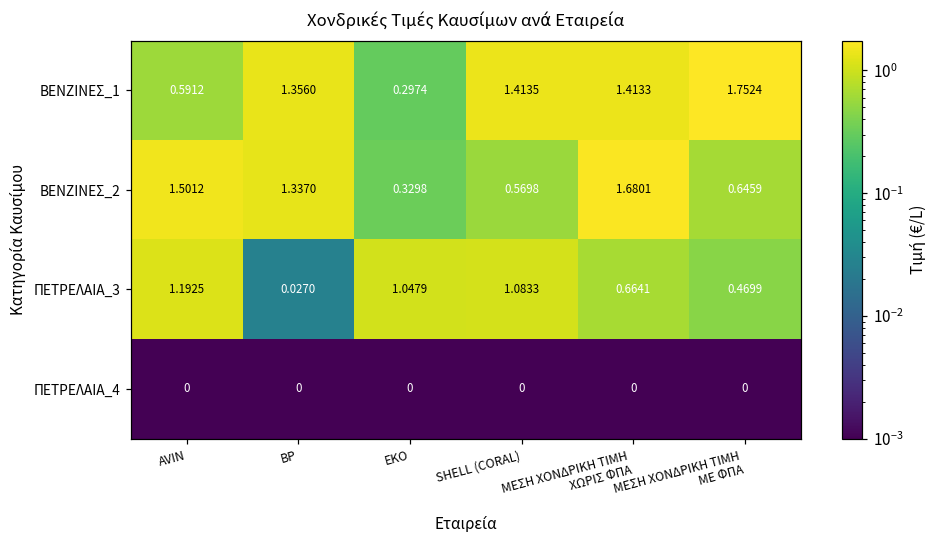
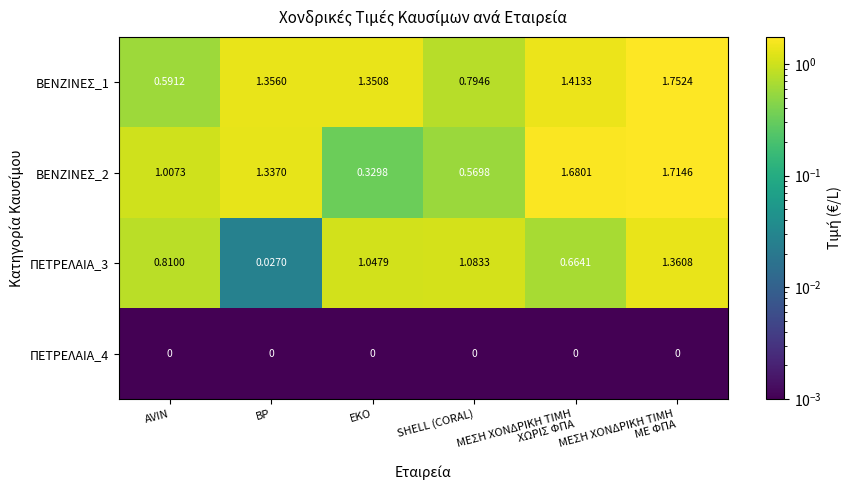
ΒΕΝΖΙΝΕΣ_1, EKO: 0.2974 -> 1.3508
ΒΕΝΖΙΝΕΣ_1, SHELL (CORAL): 1.4135 -> 0.7946
ΒΕΝΖΙΝΕΣ_2, AVIN: 1.5012 -> 1.0073
ΒΕΝΖΙΝΕΣ_2, ΜΕΣΗ ΧΟΝΔΡΙΚΗ ΤΙΜΗ ΜΕ ΦΠΑ: 0.6459 -> 1.7146
ΠΕΤΡΕΛΑΙΑ_3, AVIN: 1.1925 -> 0.8100
ΠΕΤΡΕΛΑΙΑ_3, ΜΕΣΗ ΧΟΝΔΡΙΚΗ ΤΙΜΗ ΜΕ ΦΠΑ: 0.4699 -> 1.3608
